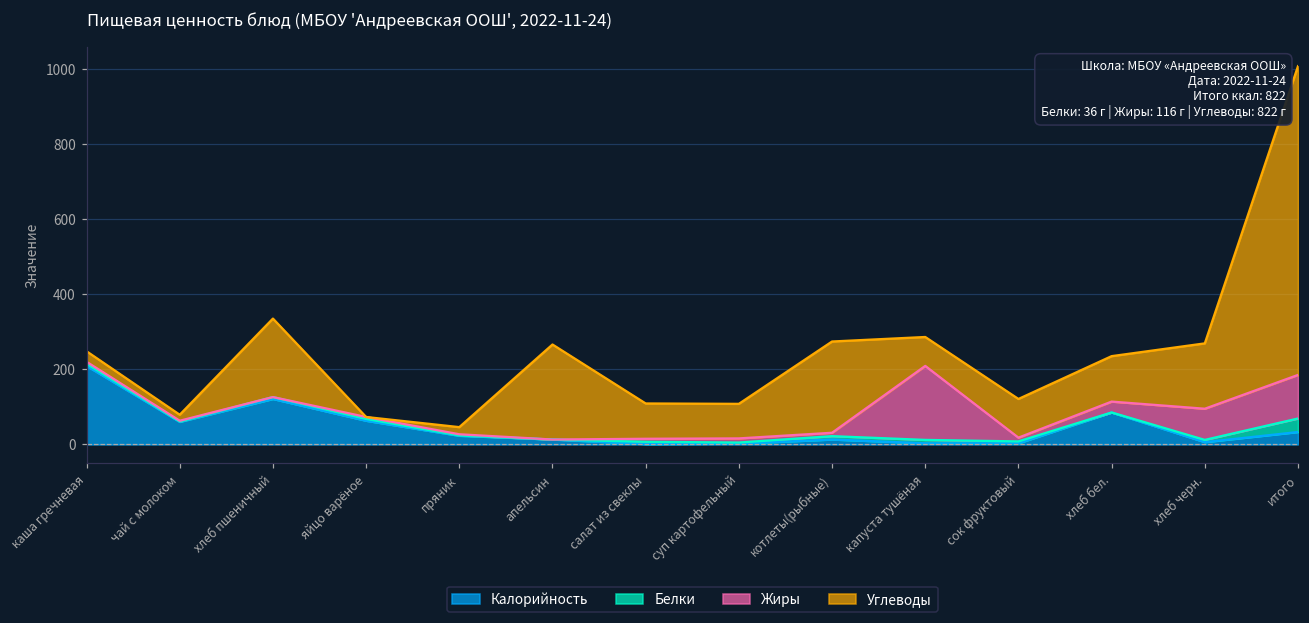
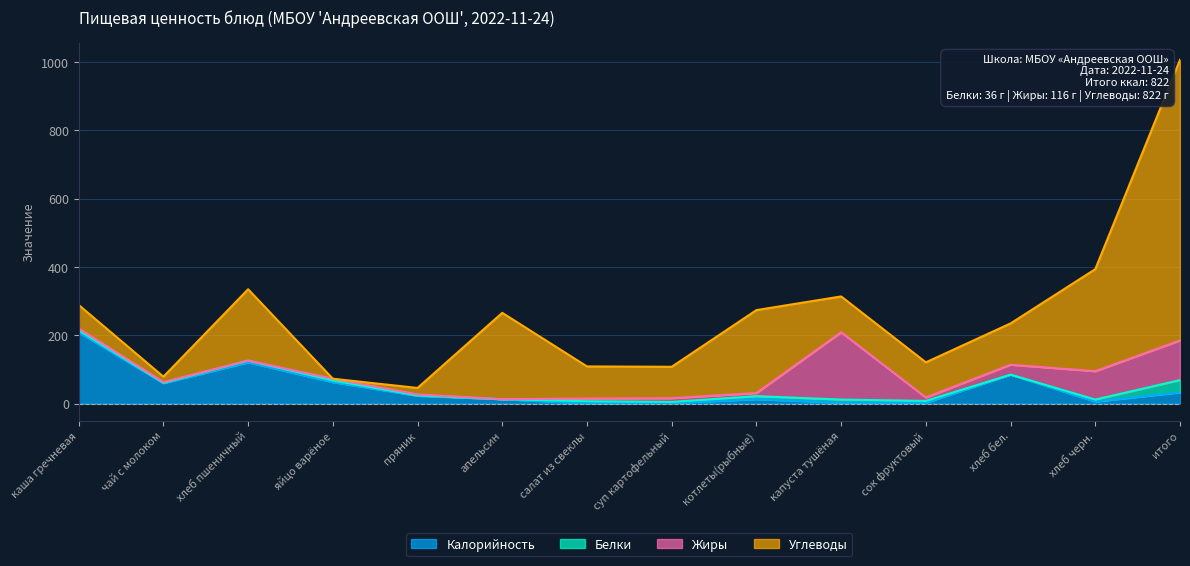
Углеводы, каша гречневая: 30 -> 70
Углеводы, капуста тушёная: 80 -> 110
Углеводы, хлеб черн.: 170 -> 300
